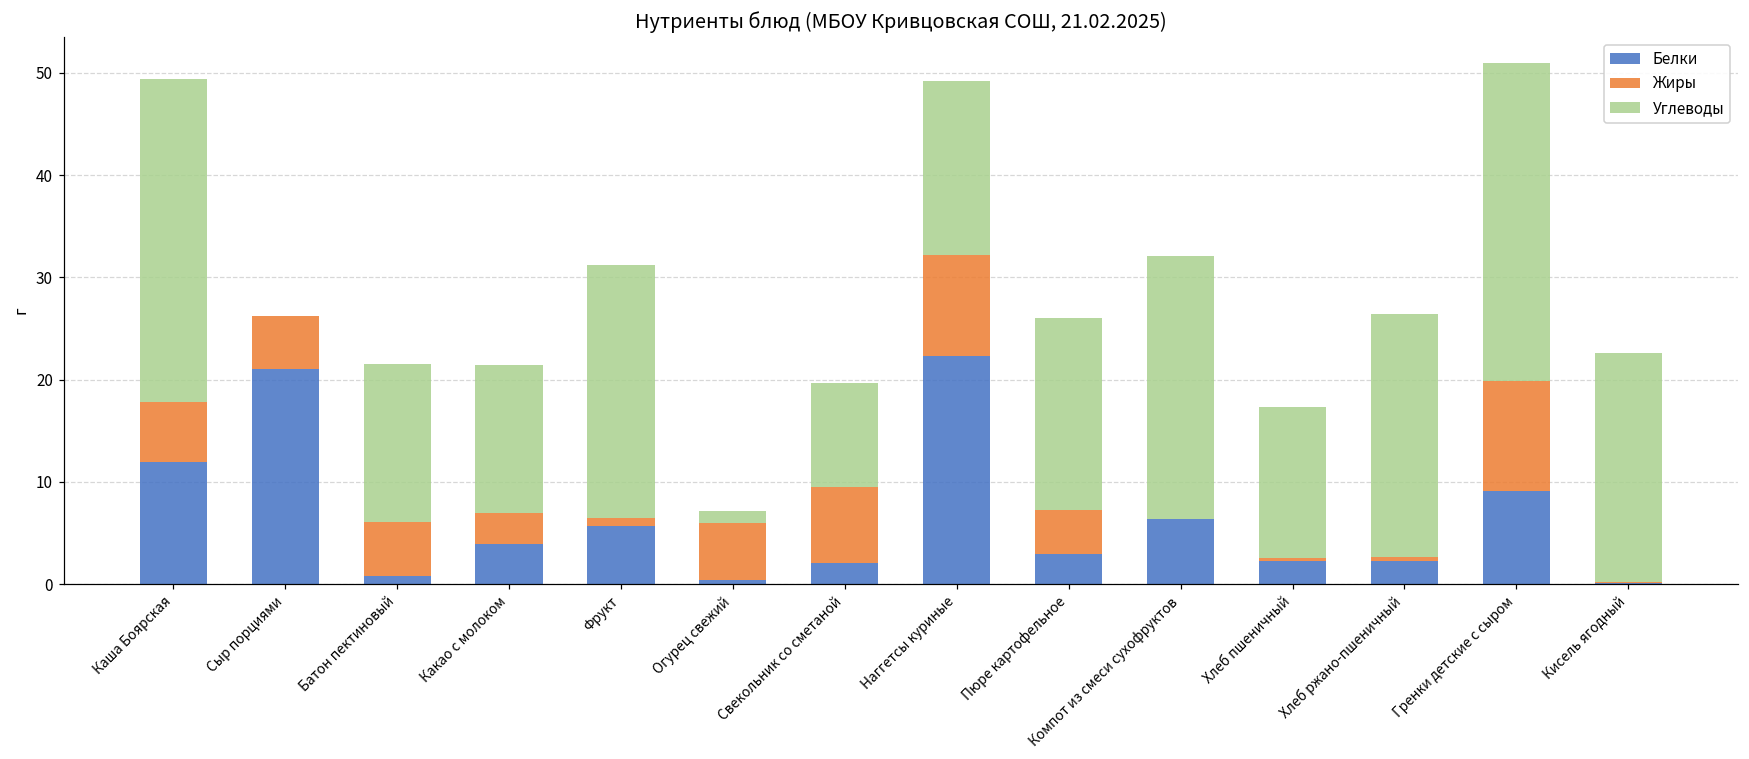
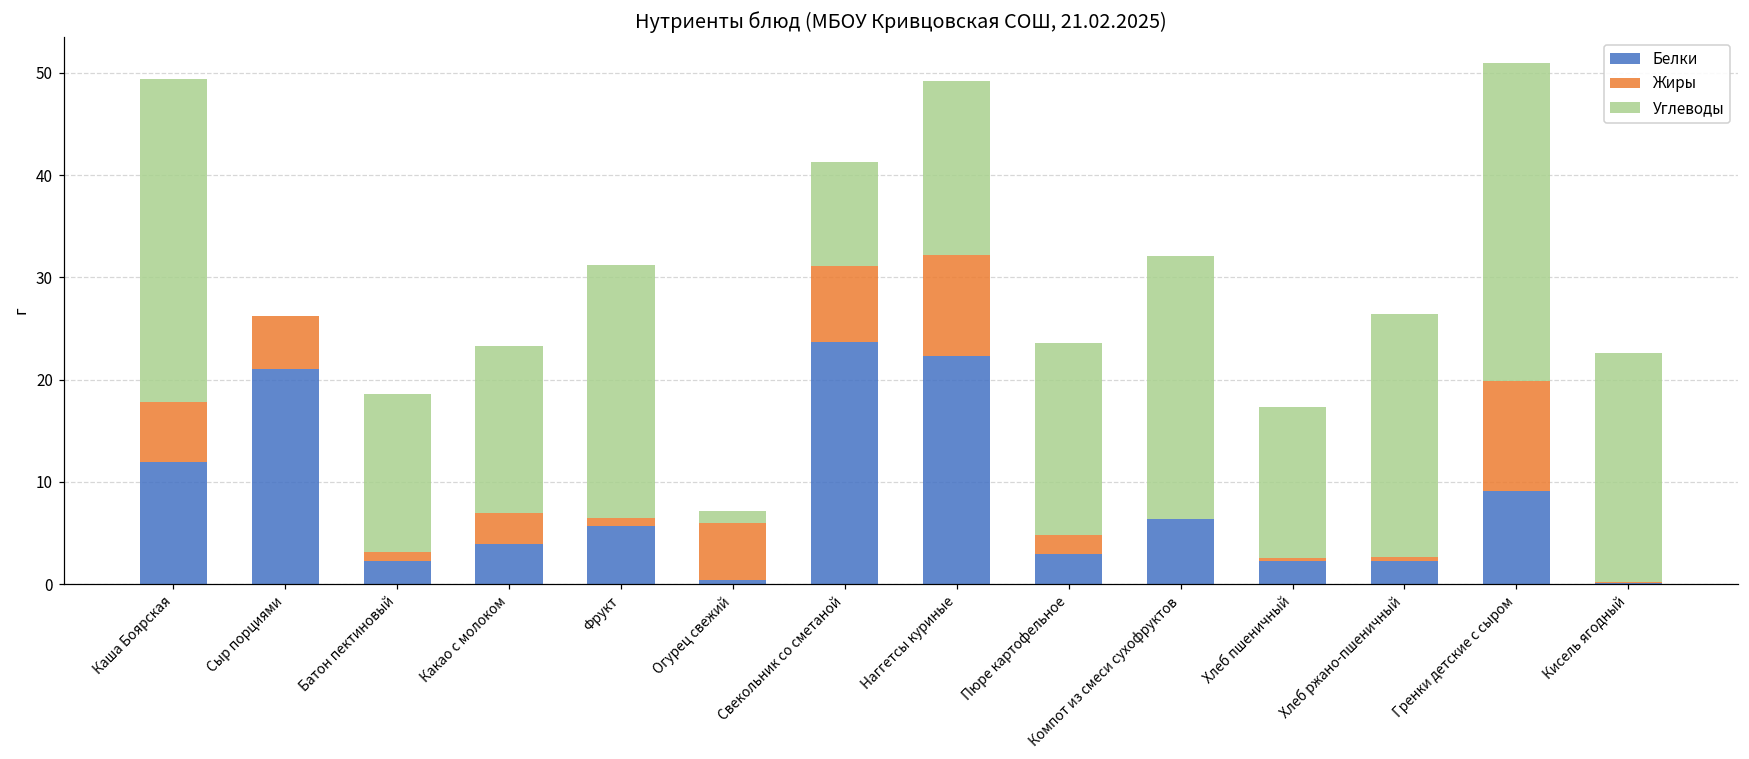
Белки, Батон пектиновый: 1 -> 2
Жиры, Батон пектиновый: 5 -> 1
Углеводы, Какао с молоком: 15 -> 16
Белки, Свекольник со сметаной: 2 -> 24
Жиры, Пюре картофельное: 4 -> 2
